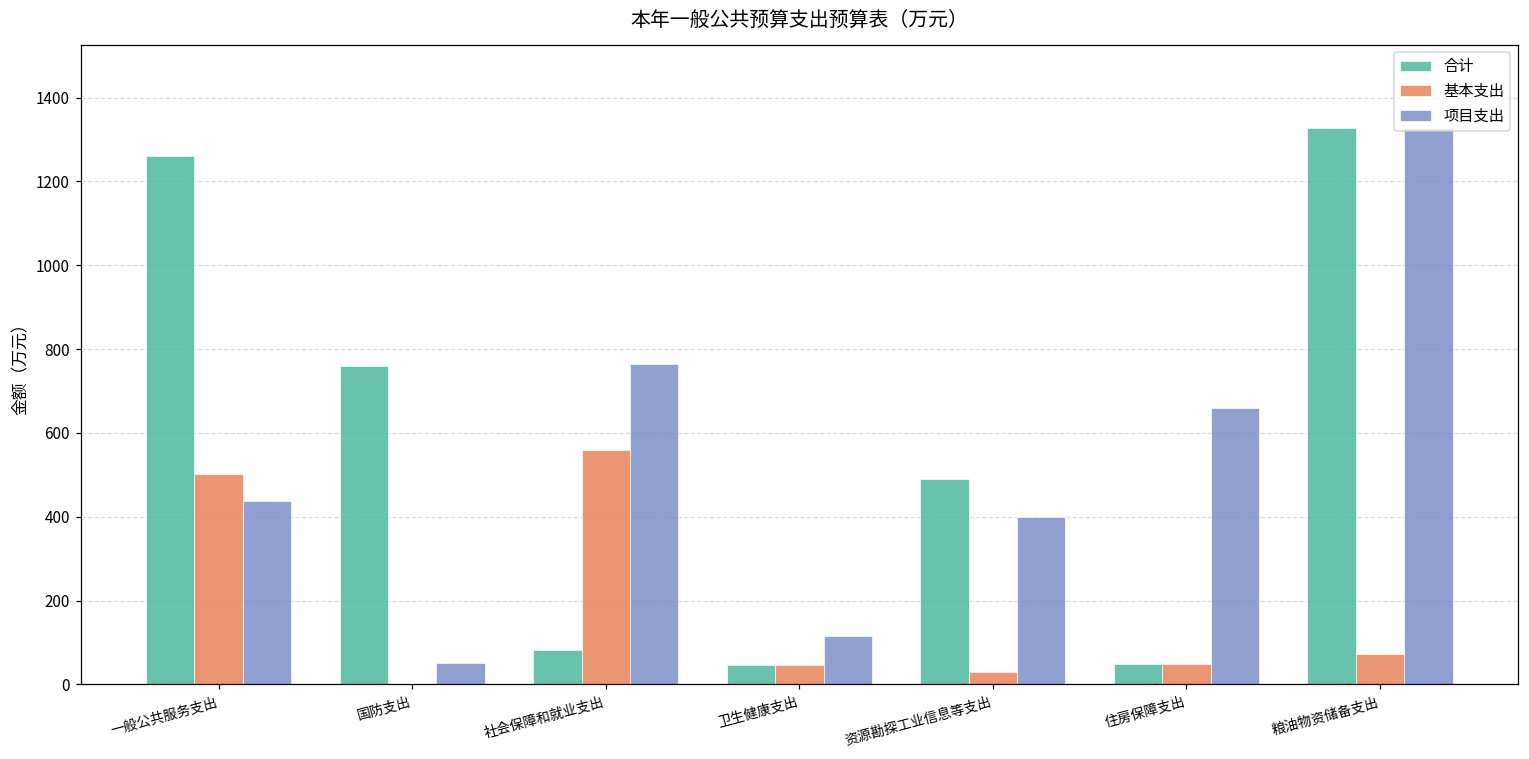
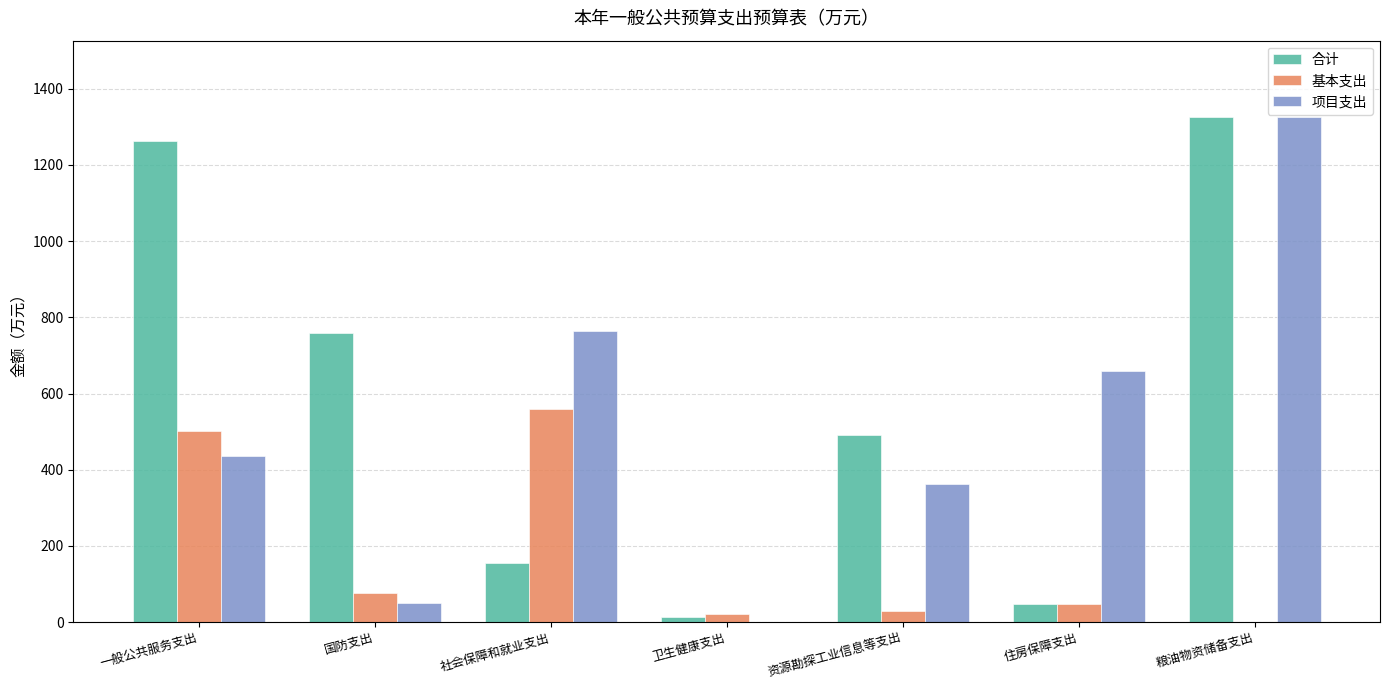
基本支出, 国防支出: 0 -> 80
合计, 社会保障和就业支出: 80 -> 150
合计, 卫生健康支出: 50 -> 10
基本支出, 卫生健康支出: 50 -> 20
项目支出, 卫生健康支出: 120 -> 0
项目支出, 资源勘探工业信息等支出: 400 -> 360
基本支出, 粮油物资储备支出: 70 -> 0
